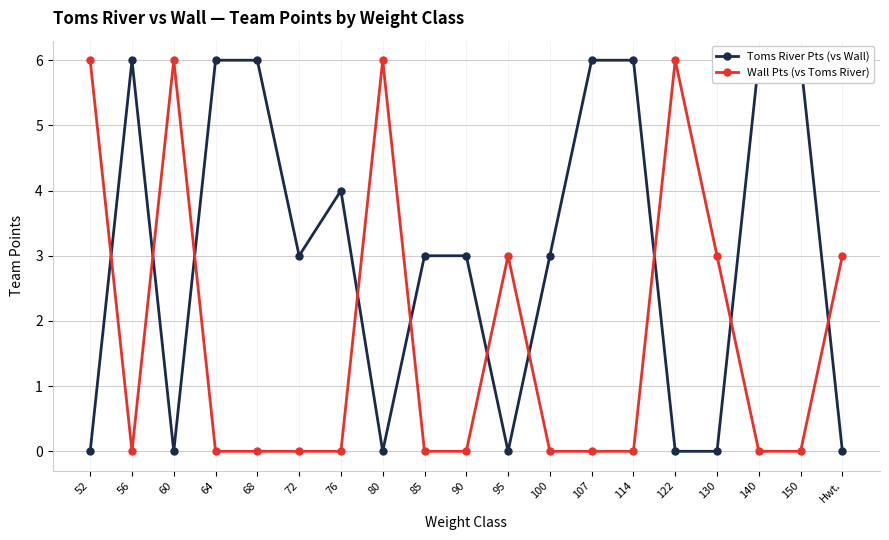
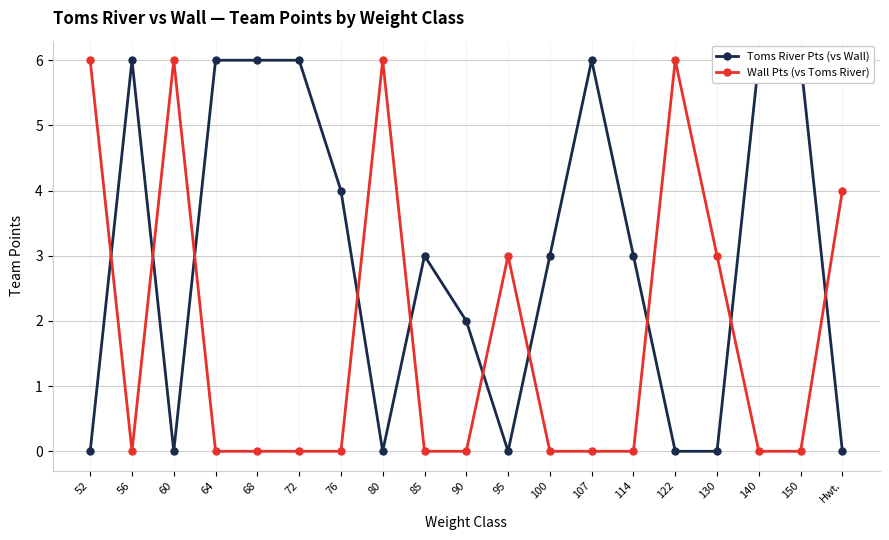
Toms River Pts (vs Wall), 72: 3 -> 6
Toms River Pts (vs Wall), 90: 3 -> 2
Toms River Pts (vs Wall), 114: 6 -> 3
Wall Pts (vs Toms River), Hwt.: 3 -> 4
